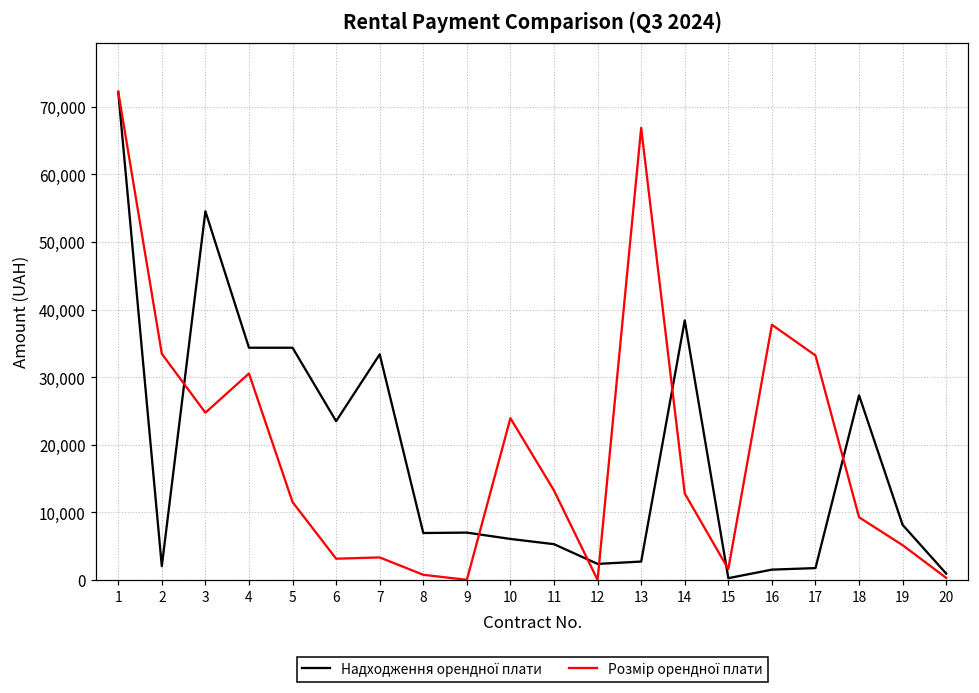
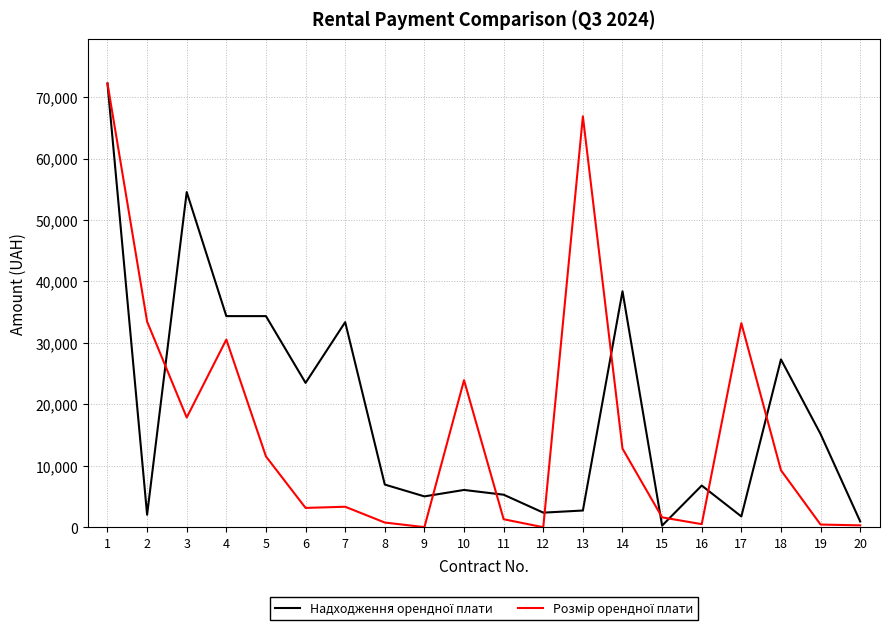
Розмір орендної плати, 3: 25,000 -> 18,000
Надходження орендної плати, 9: 7,000 -> 5,000
Розмір орендної плати, 11: 13,000 -> 1,000
Надходження орендної плати, 16: 2,000 -> 7,000
Розмір орендної плати, 16: 38,000 -> 1,000
Надходження орендної плати, 19: 8,000 -> 15,000
Розмір орендної плати, 19: 5,000 -> 0
